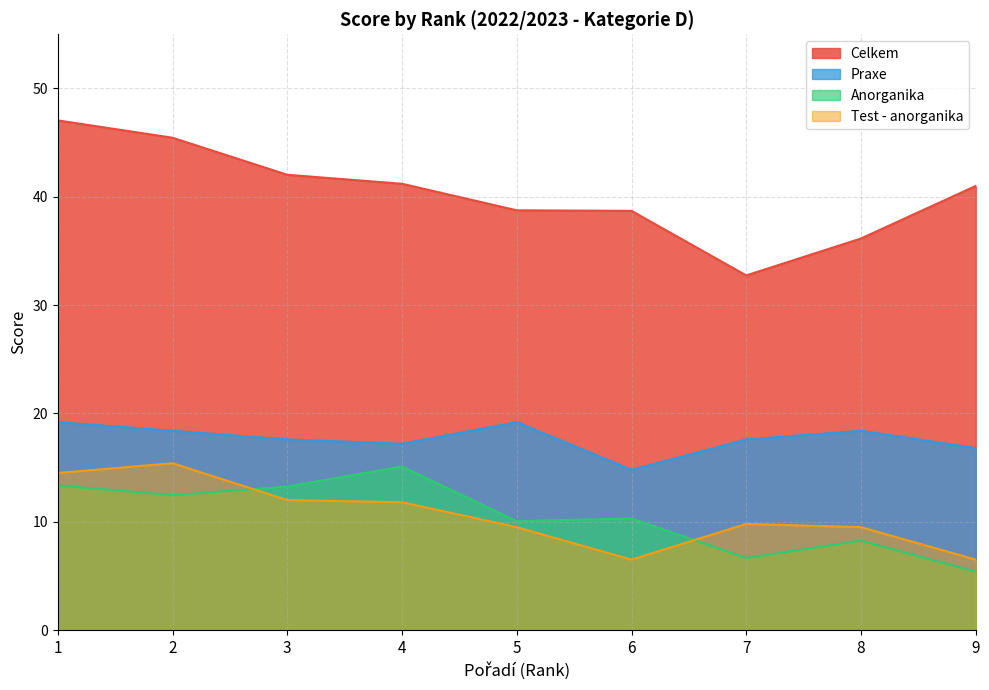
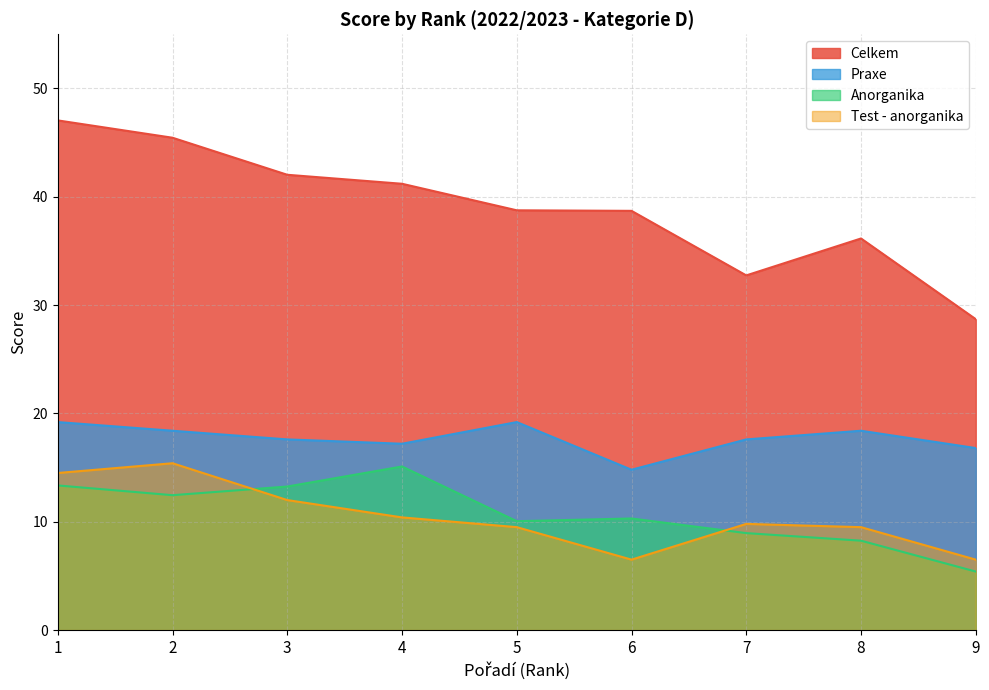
Test - anorganika, 4: 11.8 -> 10.4
Anorganika, 7: 6.7 -> 9.0
Celkem, 9: 41.0 -> 28.7
